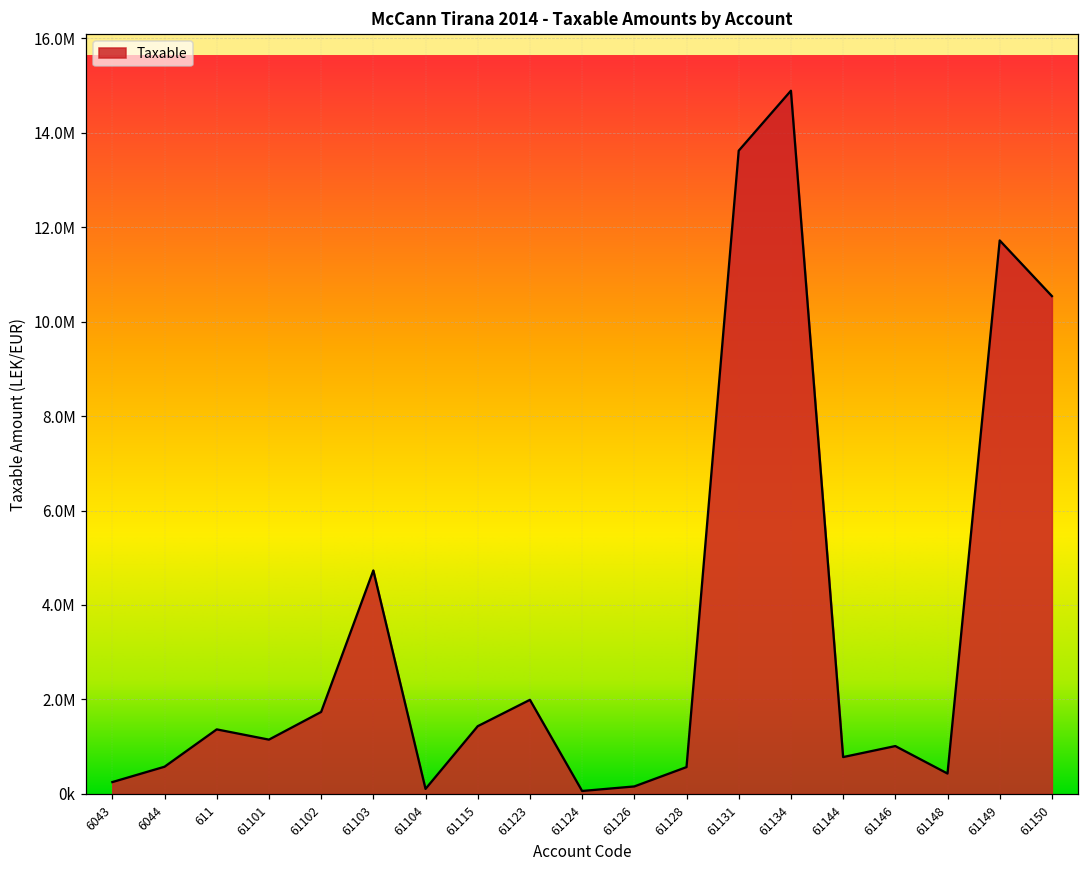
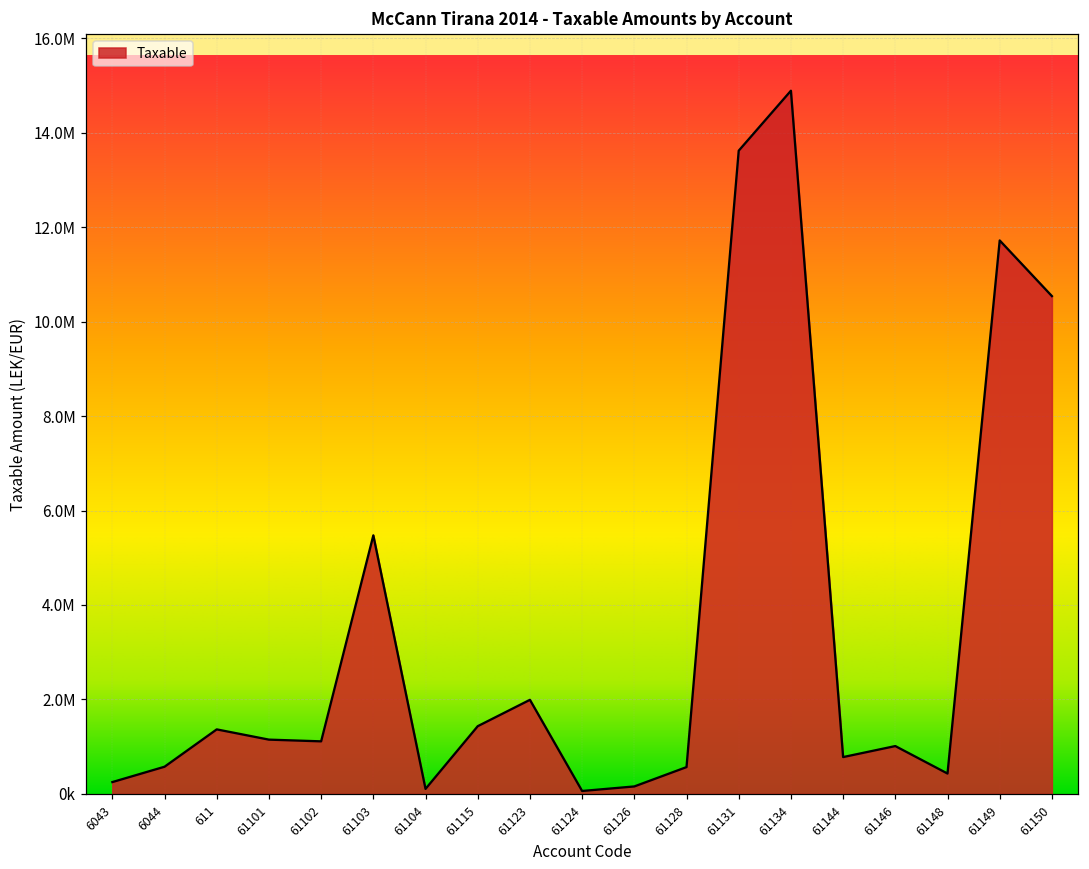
61102: 1700000 -> 1100000
61103: 4700000 -> 5500000
